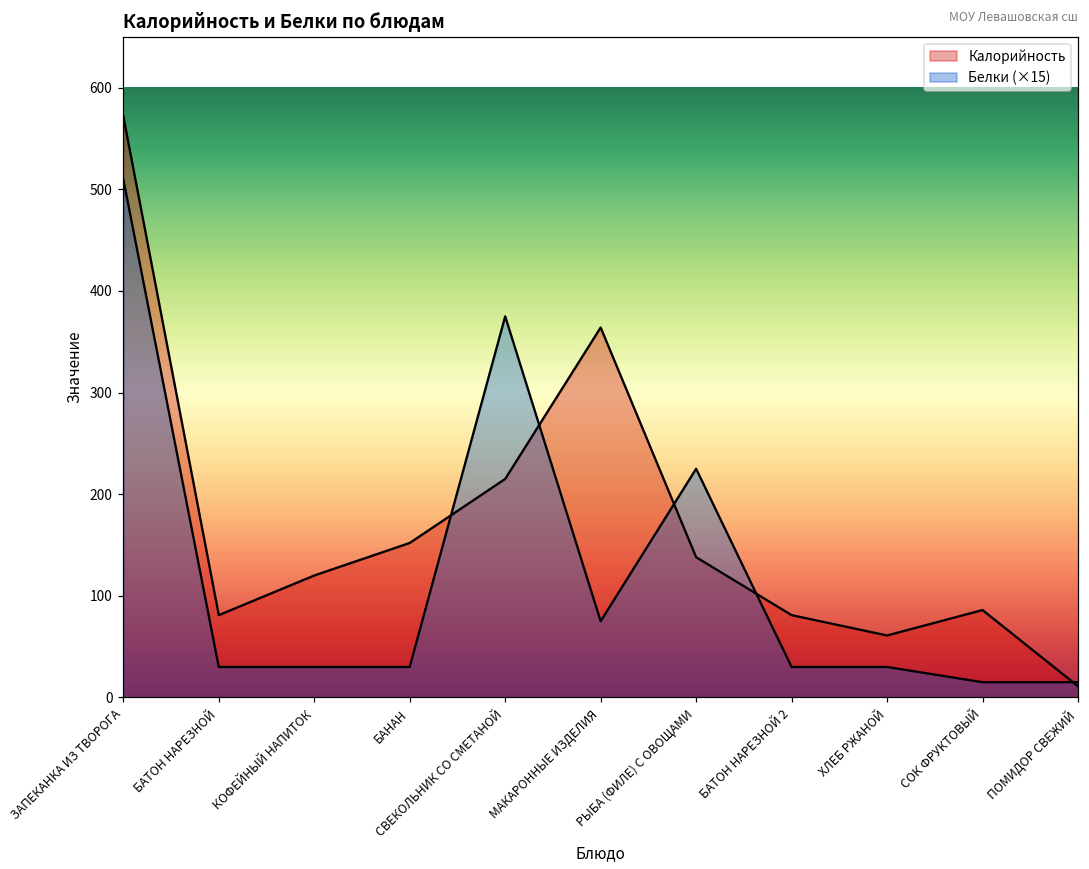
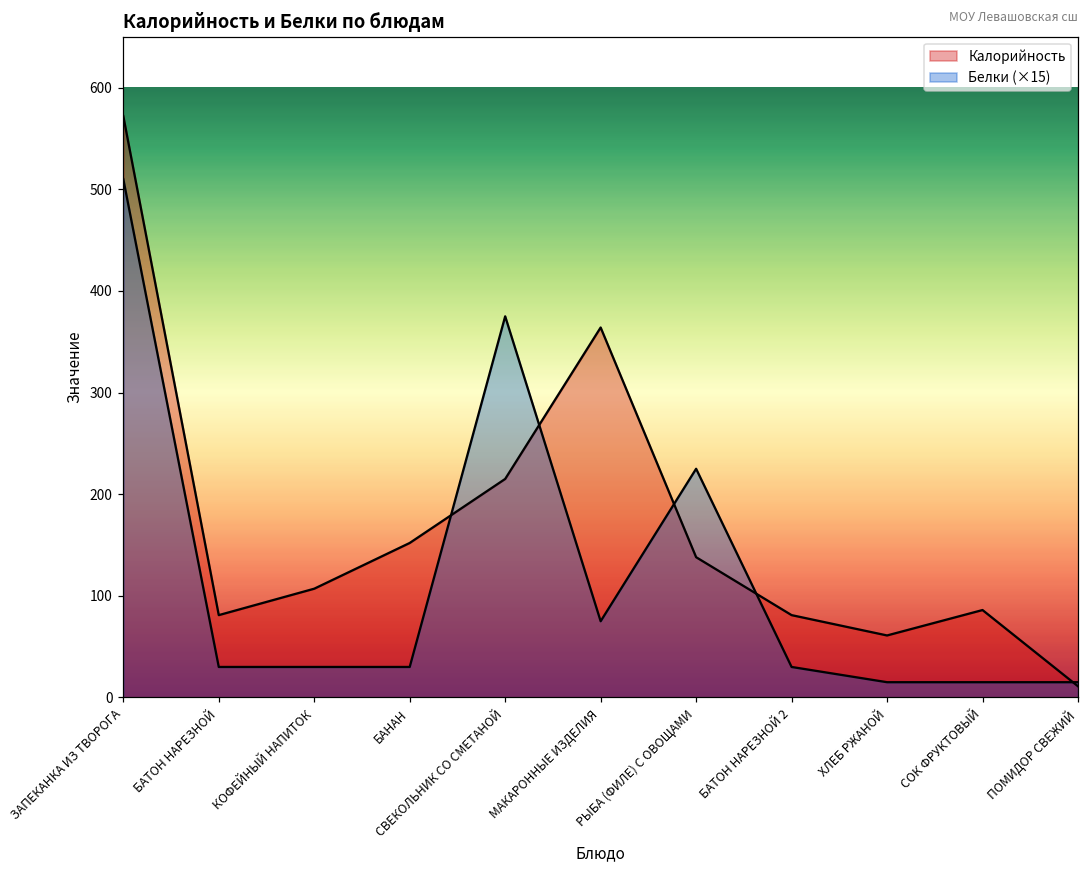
Калорийность, КОФЕЙНЫЙ НАПИТОК: 120 -> 110
Белки (×15), ХЛЕБ РЖАНОЙ: 30 -> 20
